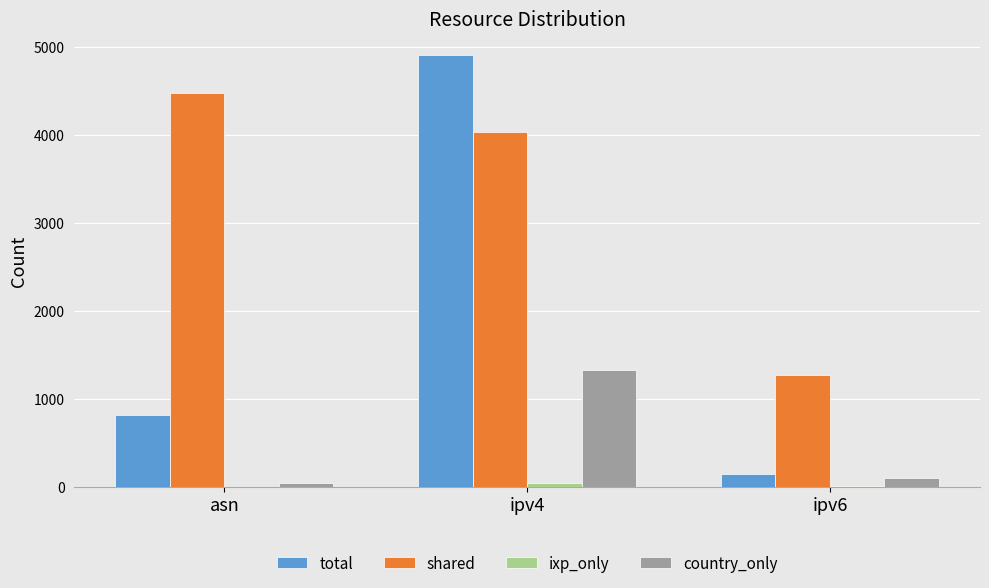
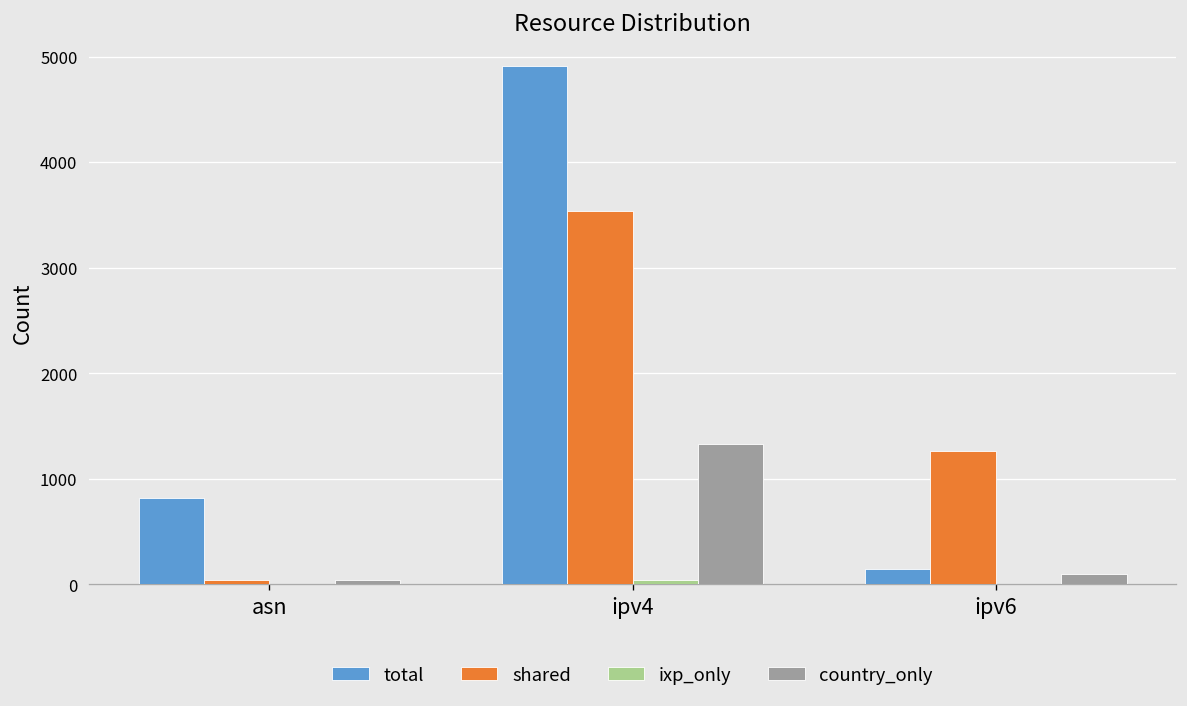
shared, asn: 4500 -> 0
shared, ipv4: 4000 -> 3500
